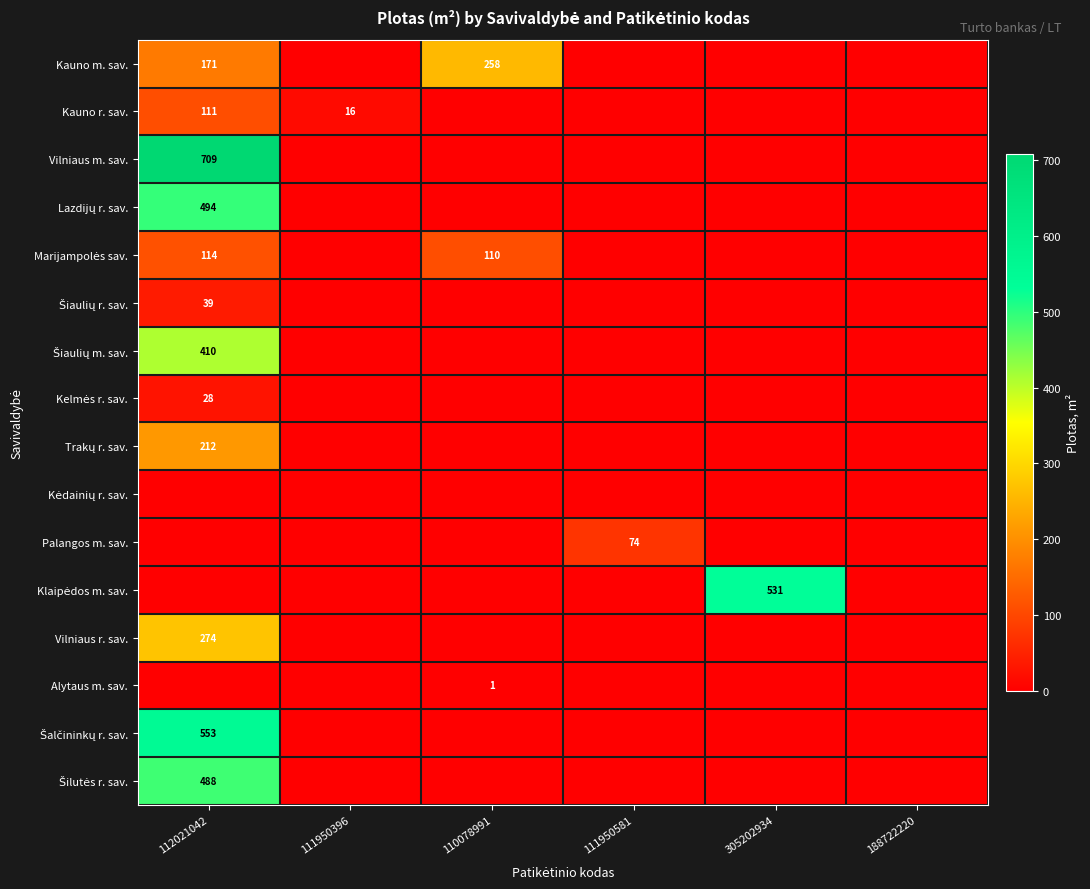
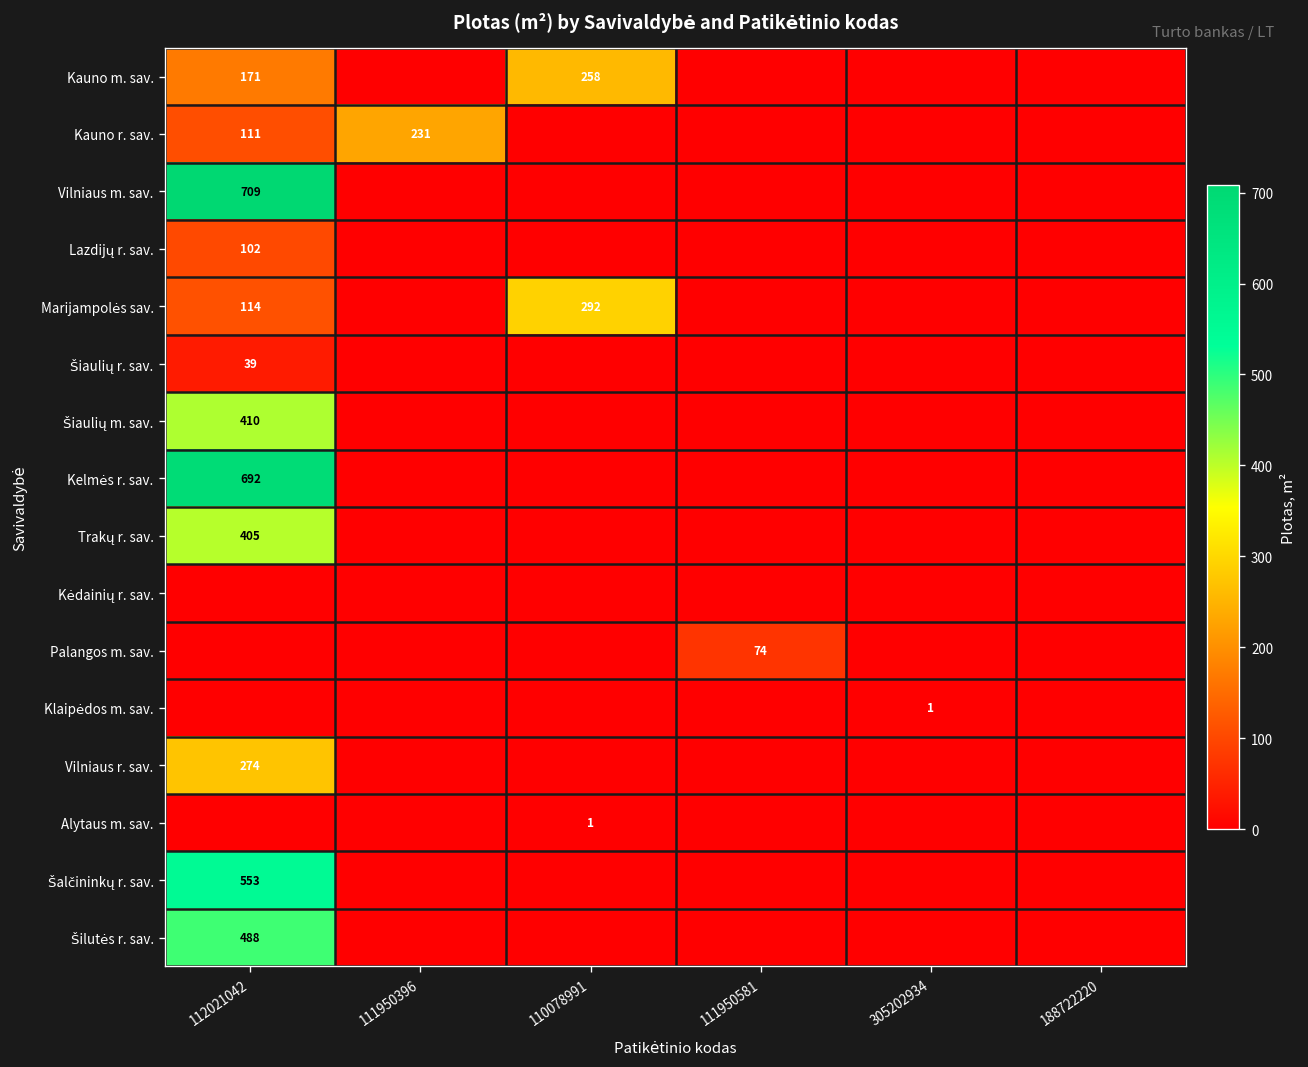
Kauno r. sav., 111950396: 16 -> 231
Lazdijų r. sav., 112021042: 494 -> 102
Marijampolės sav., 110078991: 110 -> 292
Kelmės r. sav., 112021042: 28 -> 692
Trakų r. sav., 112021042: 212 -> 405
Klaipėdos m. sav., 305202934: 531 -> 1
